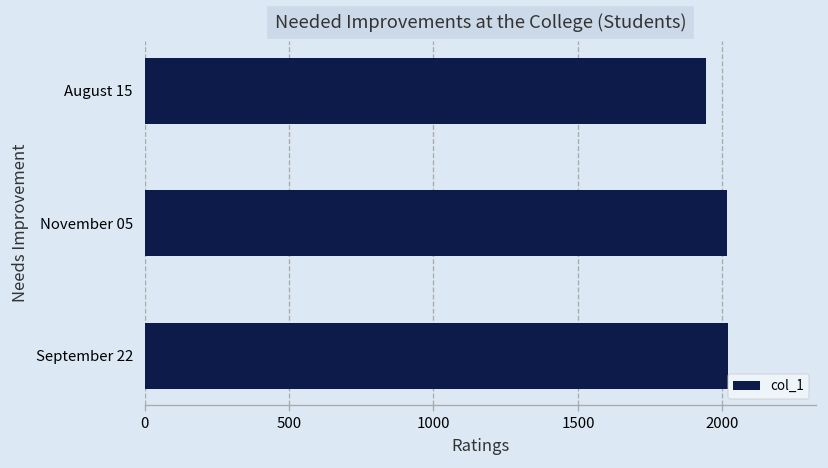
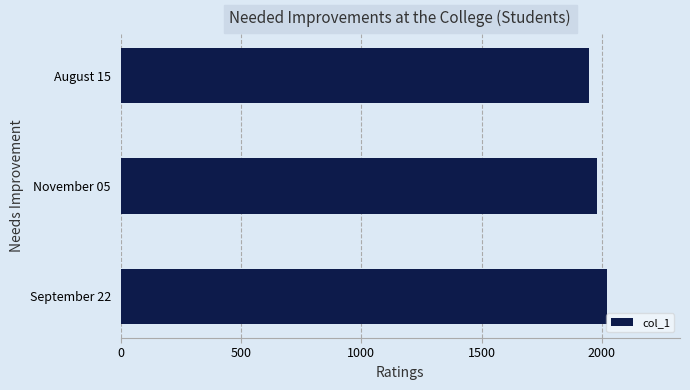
November 05: 2020 -> 1980
